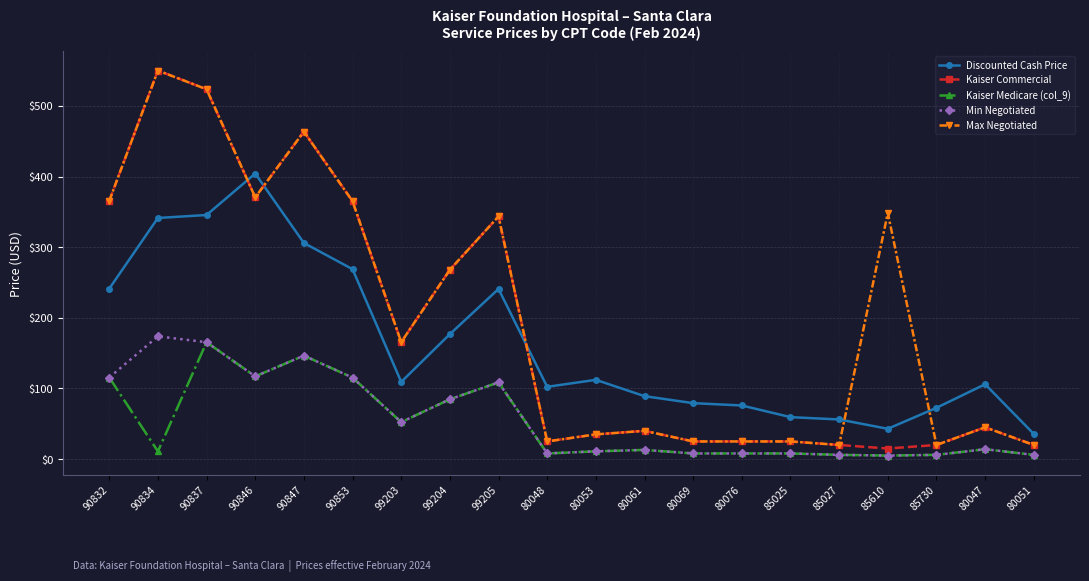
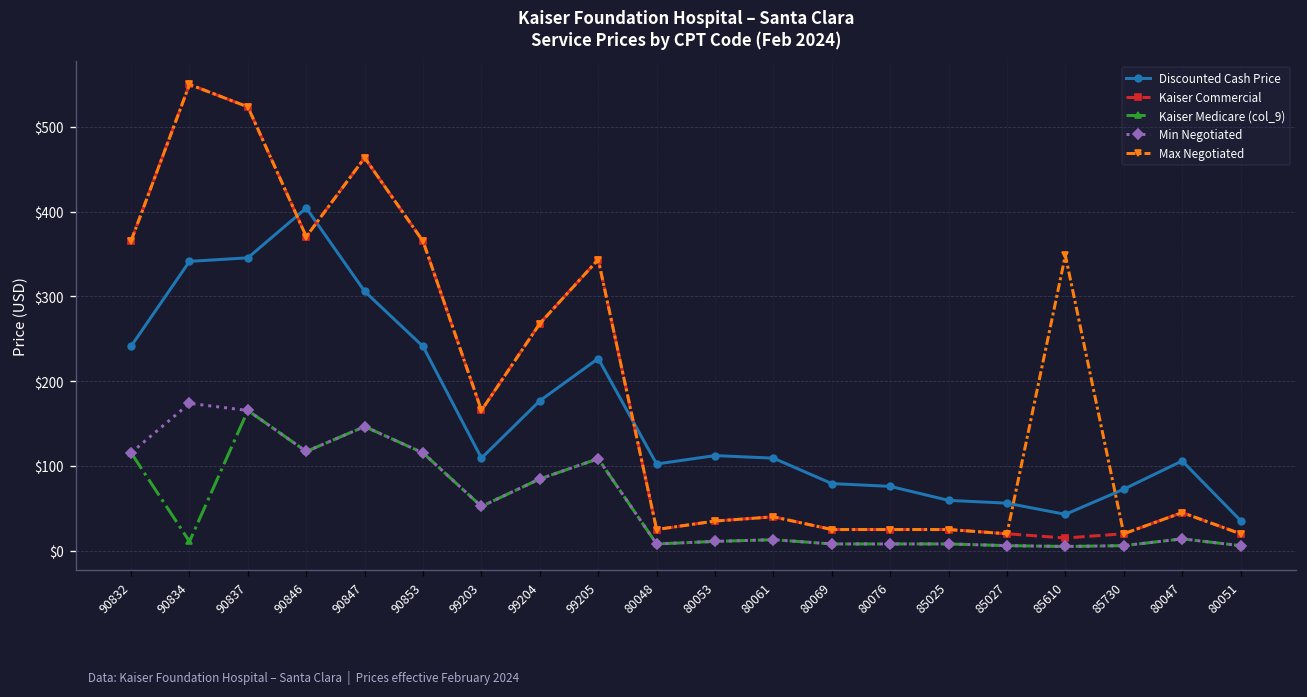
Discounted Cash Price, 90853: $270 -> $240
Discounted Cash Price, 99205: $240 -> $230
Discounted Cash Price, 80061: $90 -> $110
